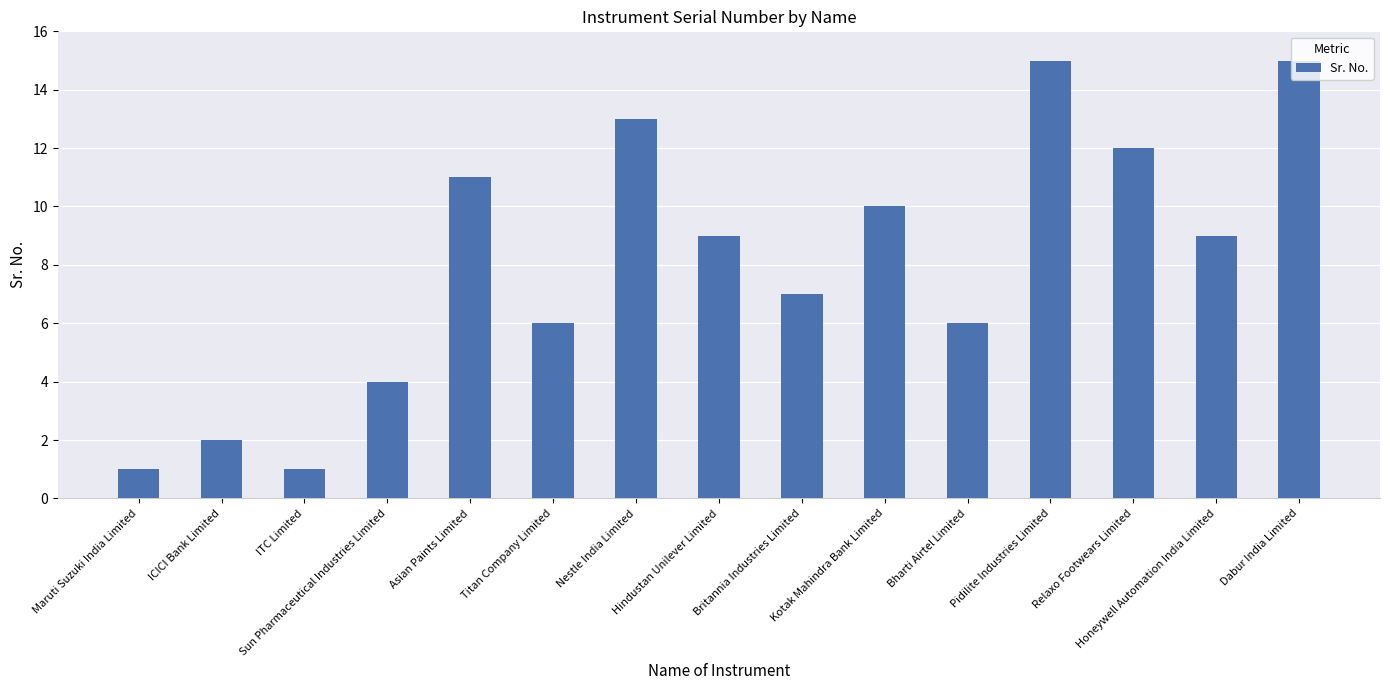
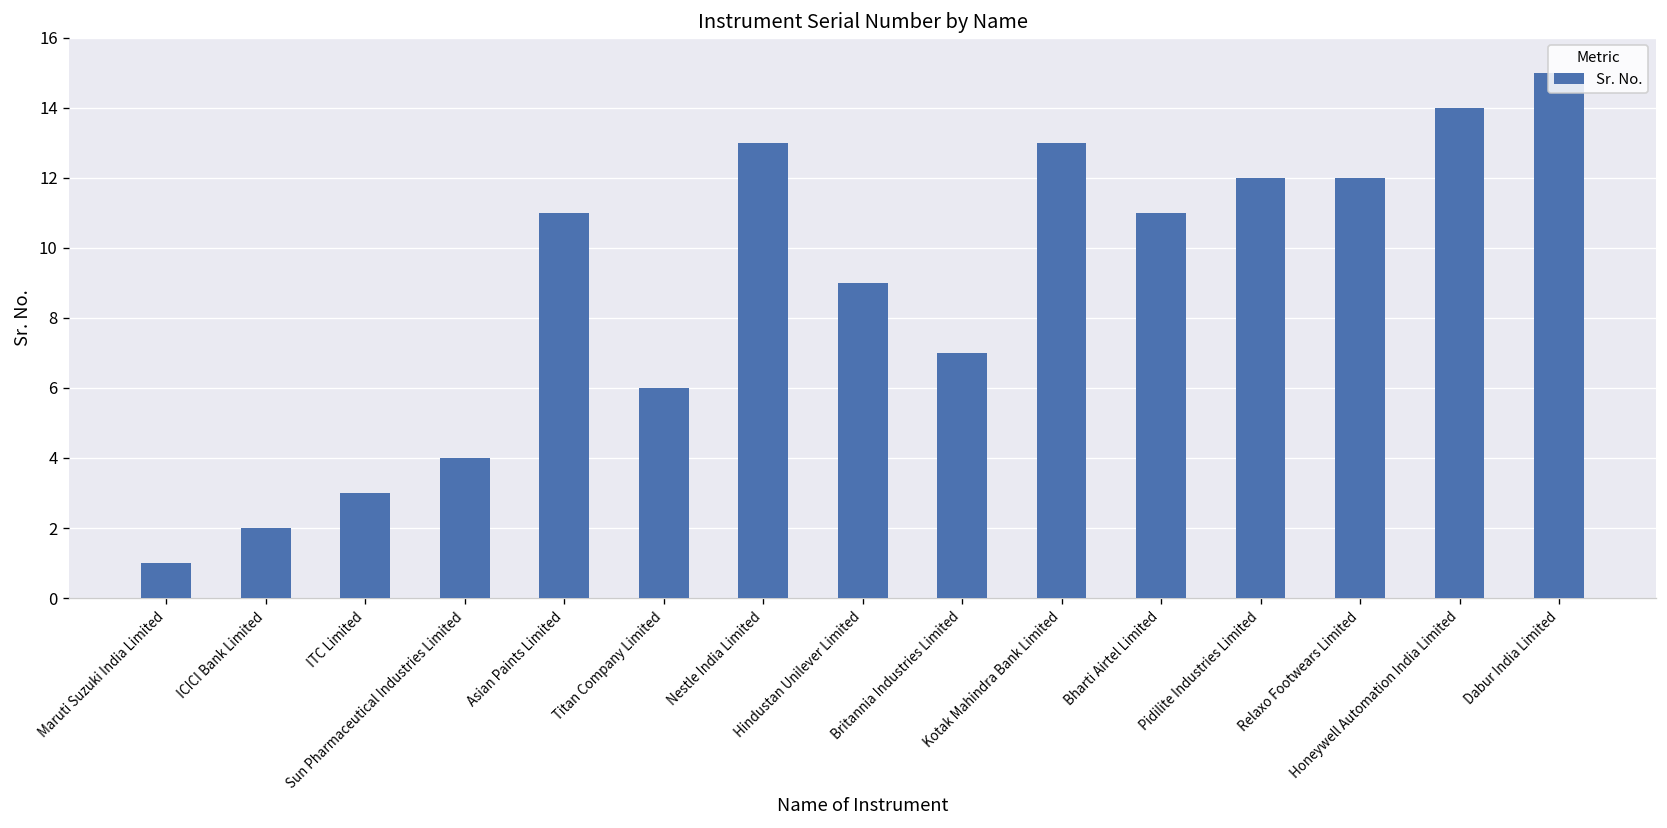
ITC Limited: 1 -> 3
Kotak Mahindra Bank Limited: 10 -> 13
Bharti Airtel Limited: 6 -> 11
Pidilite Industries Limited: 15 -> 12
Honeywell Automation India Limited: 9 -> 14
